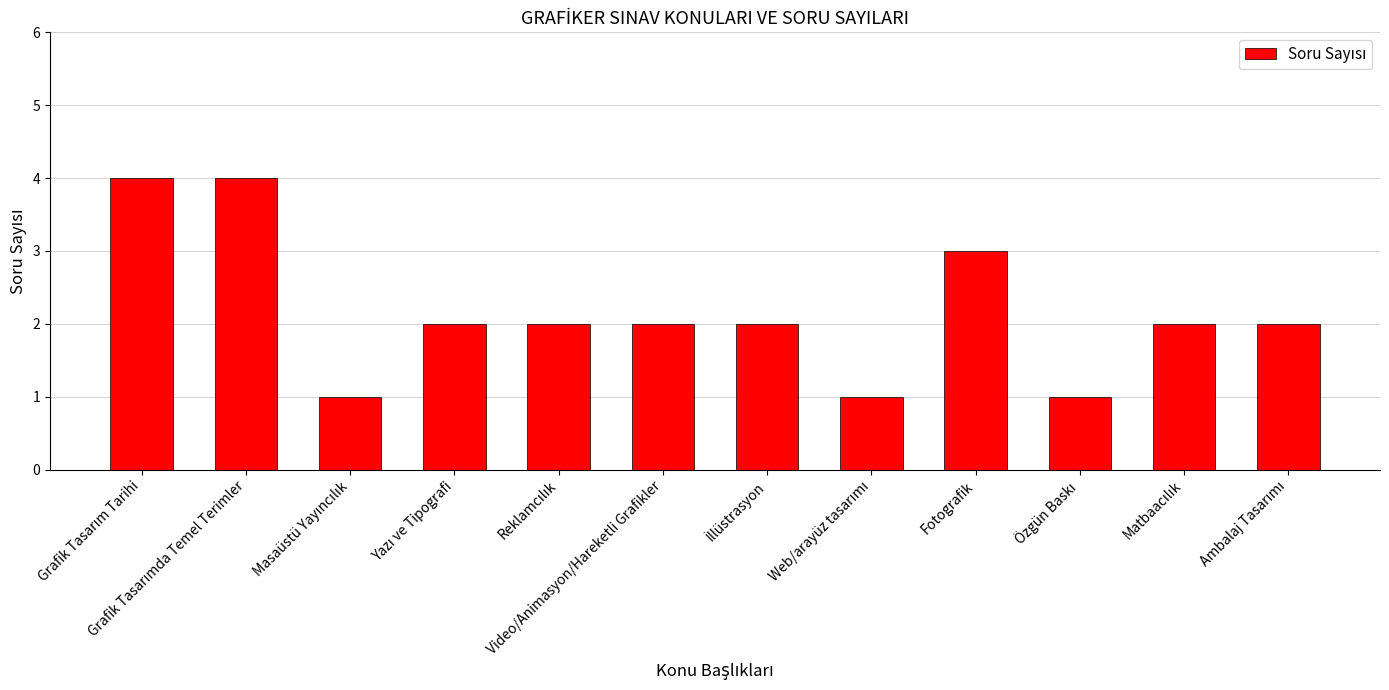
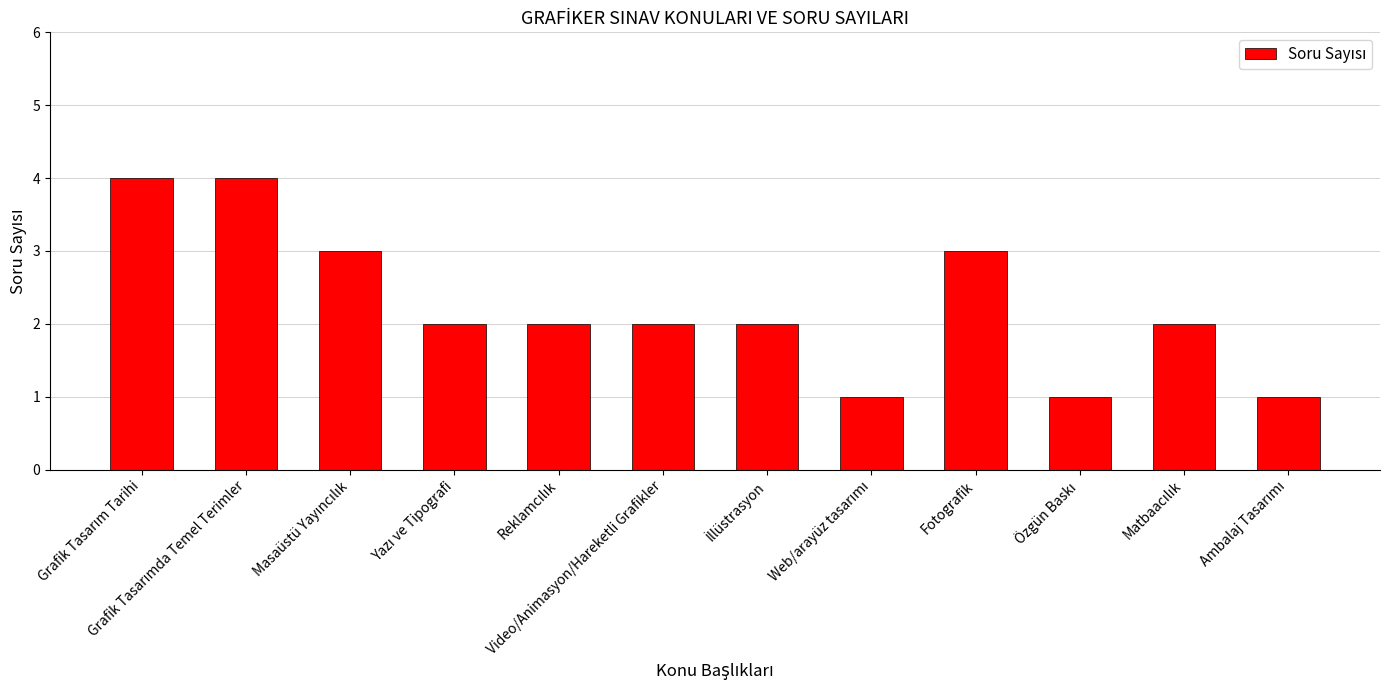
Masaüstü Yayıncılık: 1 -> 3
Ambalaj Tasarımı: 2 -> 1
